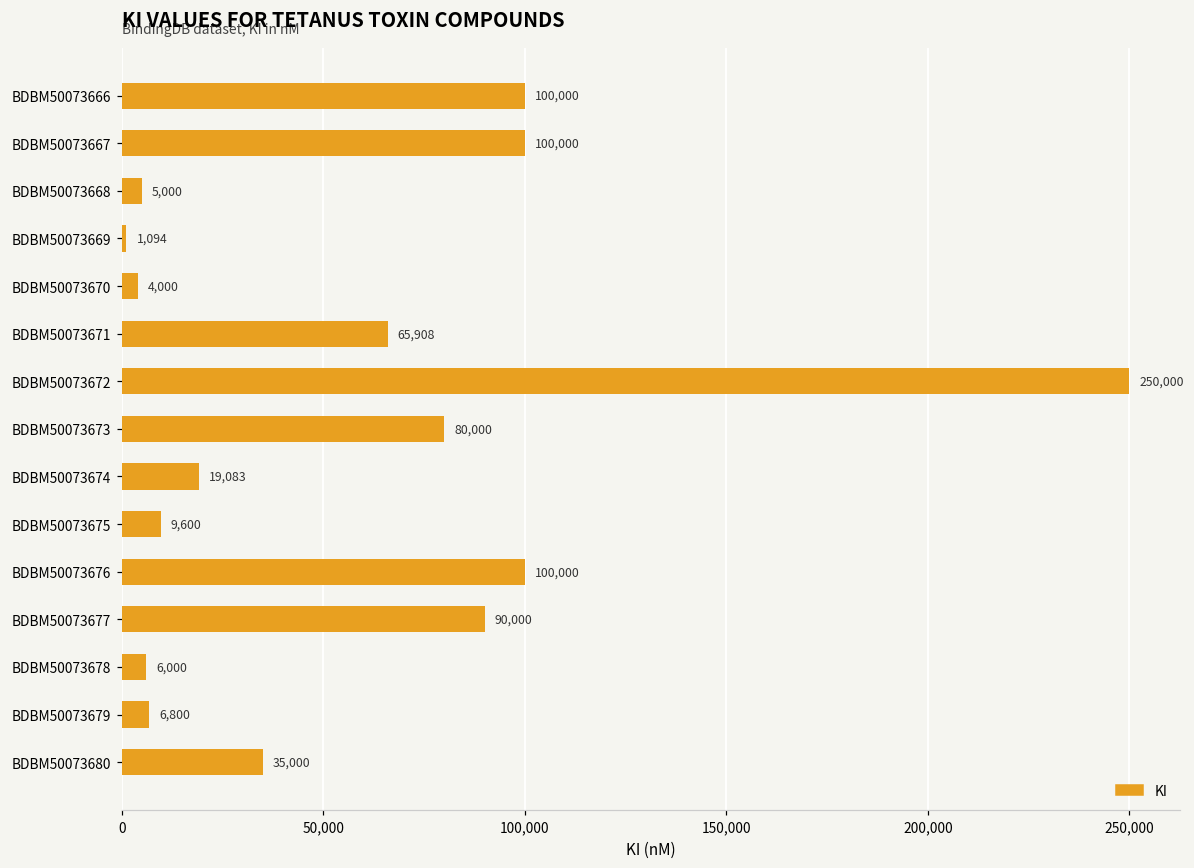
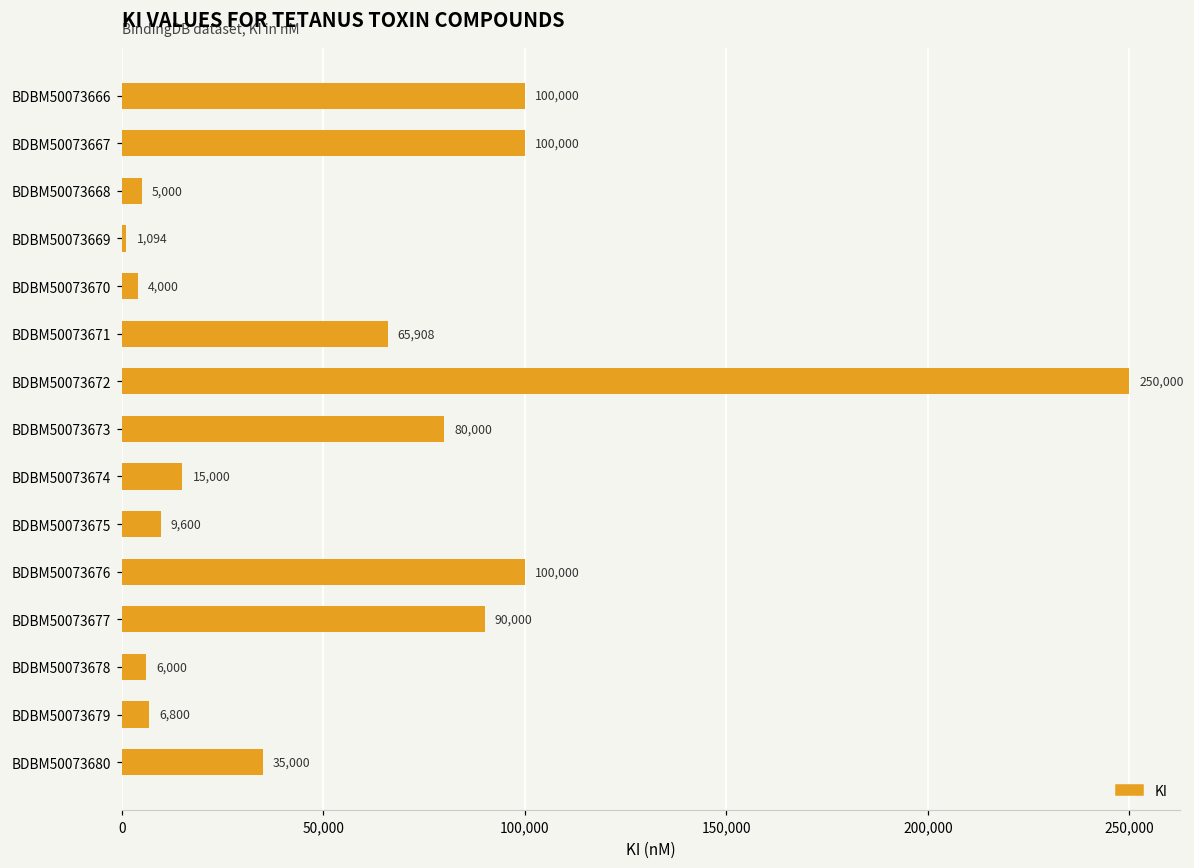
BDBM50073674: 19,083 -> 15,000
